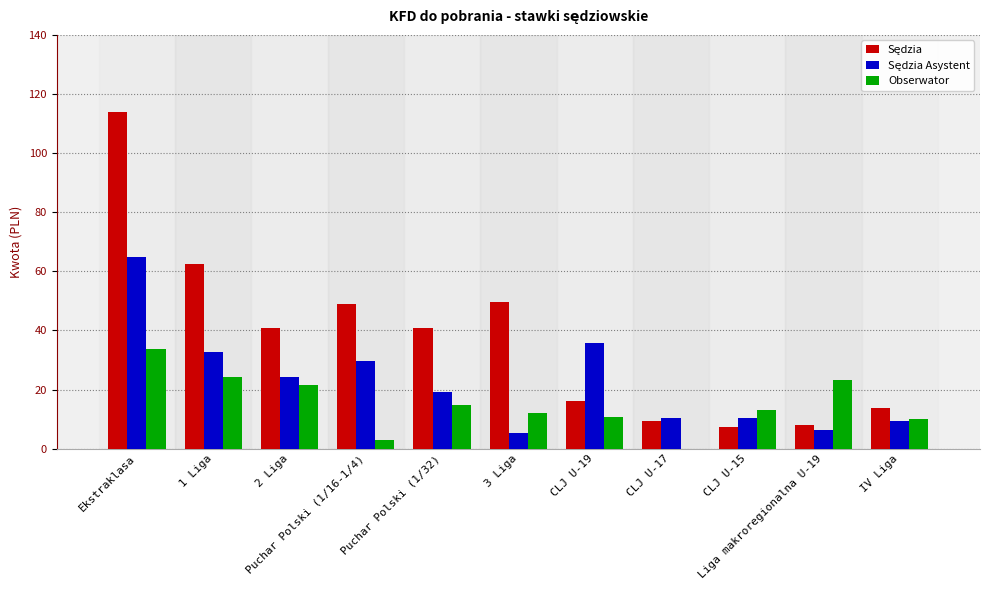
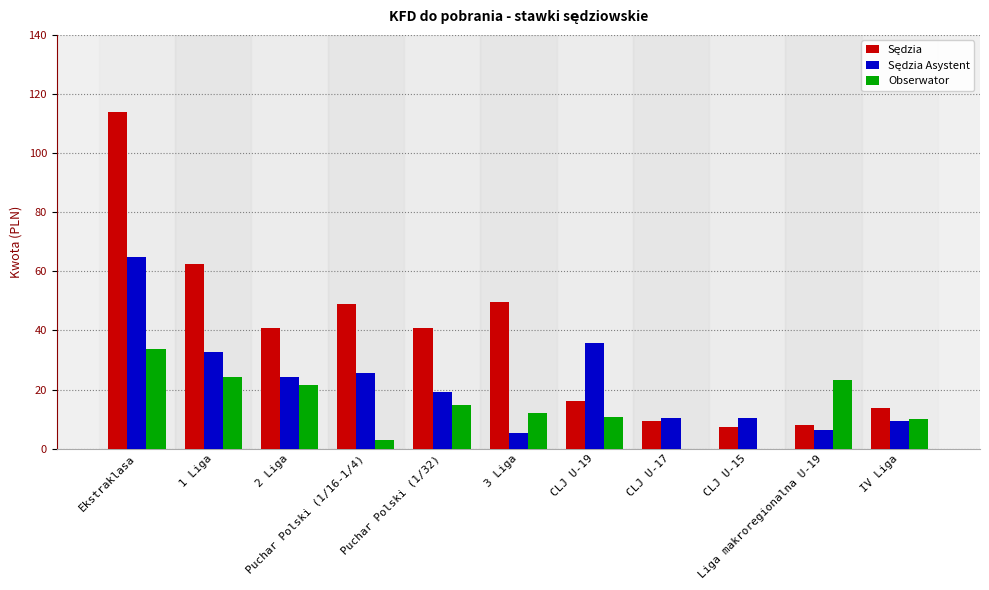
Sędzia Asystent, Puchar Polski (1/16-1/4): 30 -> 26
Obserwator, CLJ U-15: 13 -> 0
